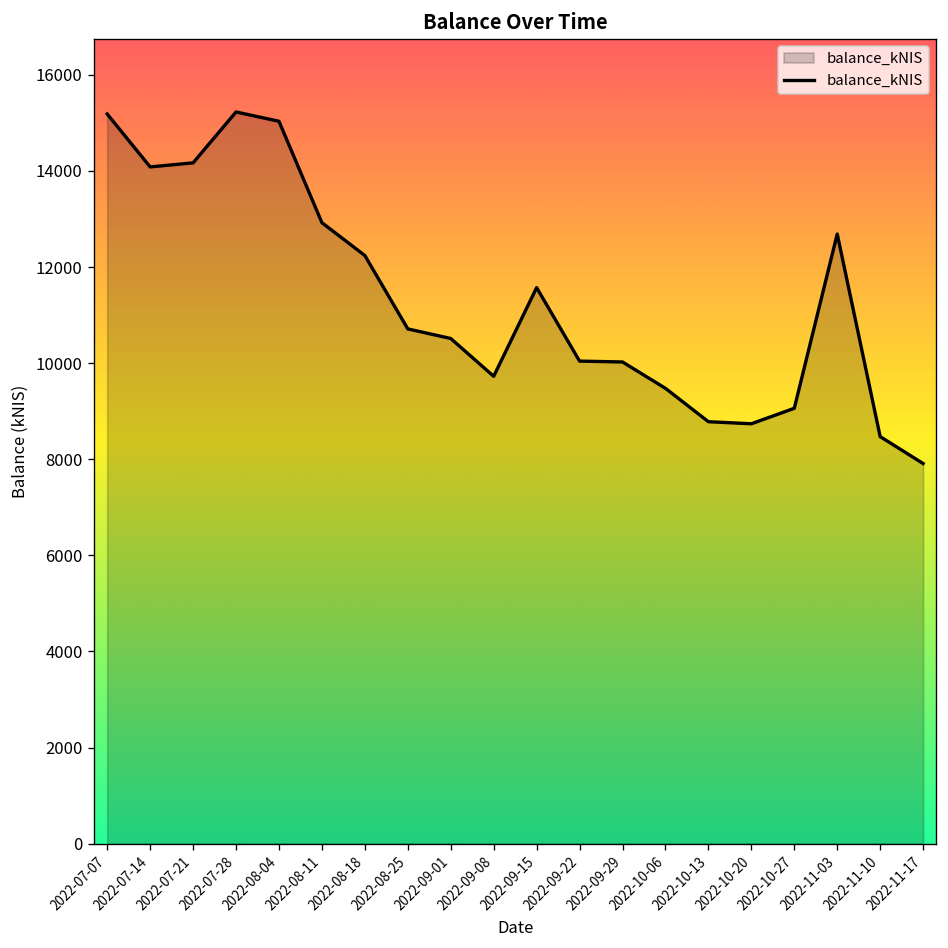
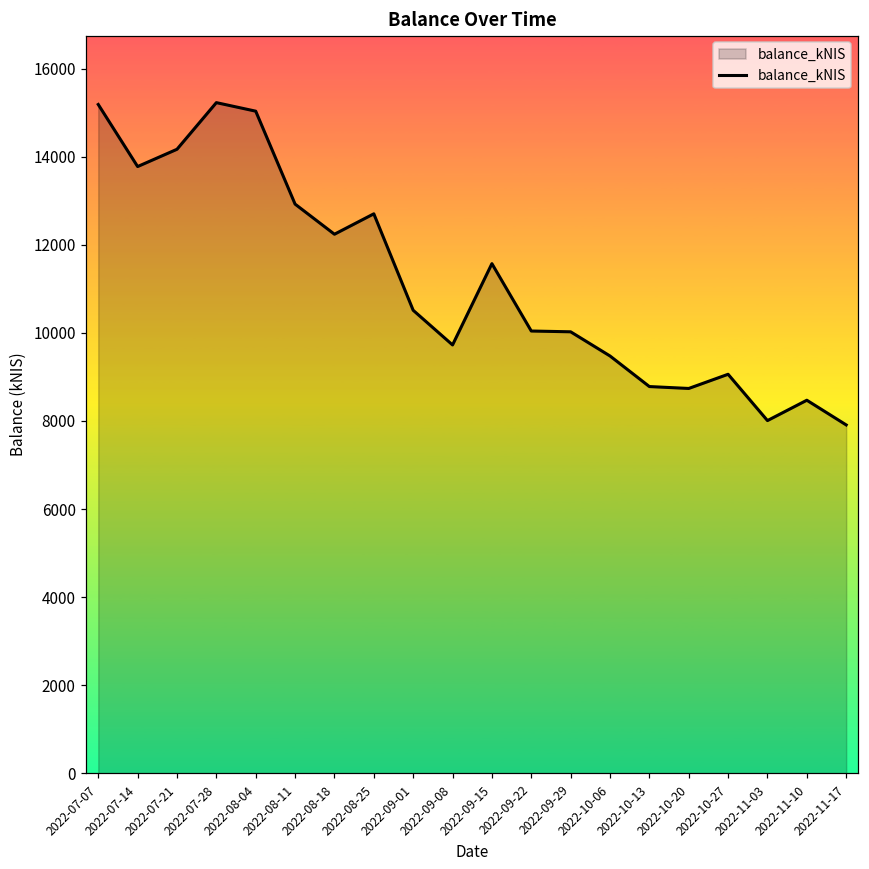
2022-07-14: 14100 -> 13800
2022-08-25: 10700 -> 12700
2022-11-03: 12700 -> 8000
